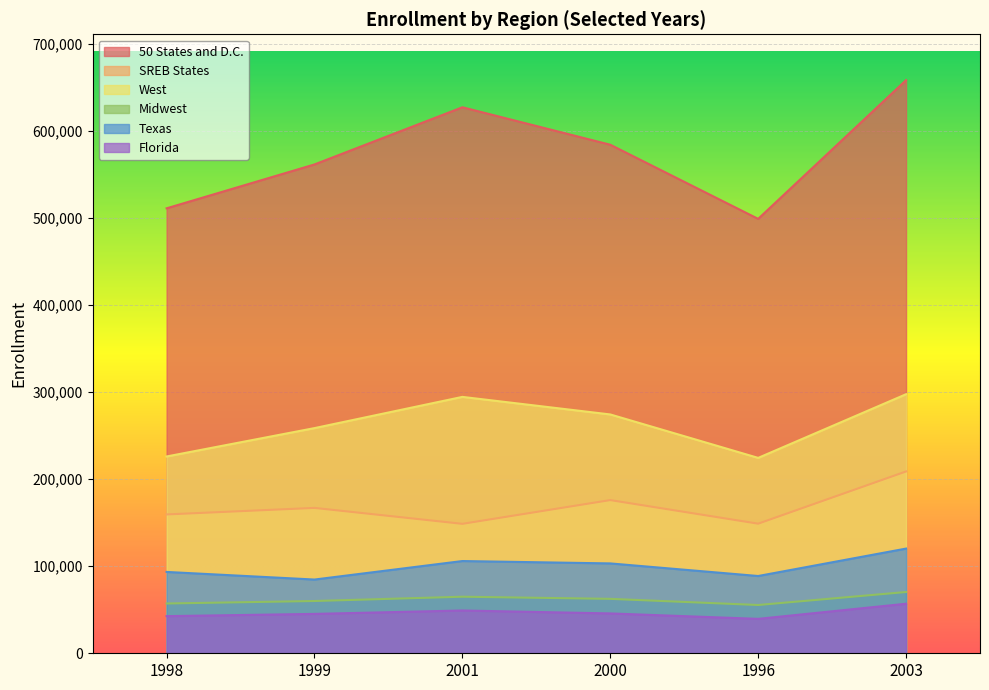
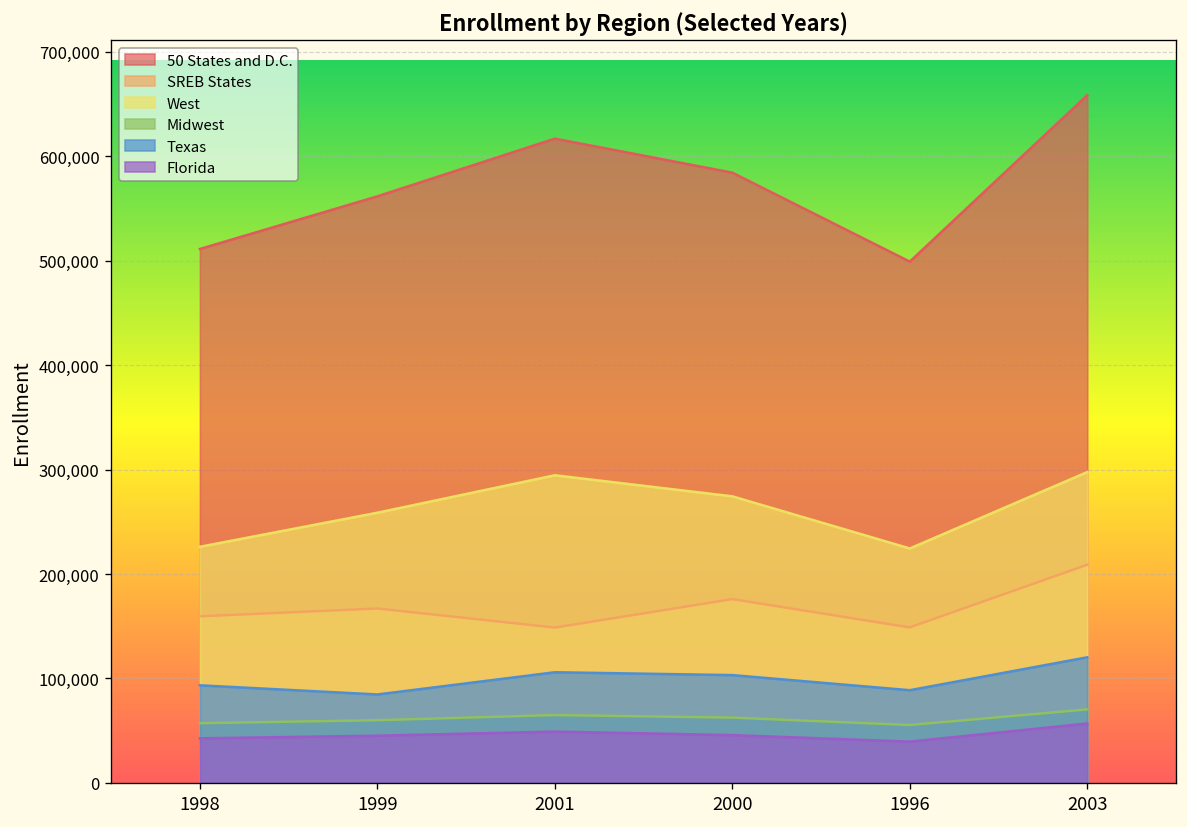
50 States and D.C., 2001: 630,000 -> 620,000
